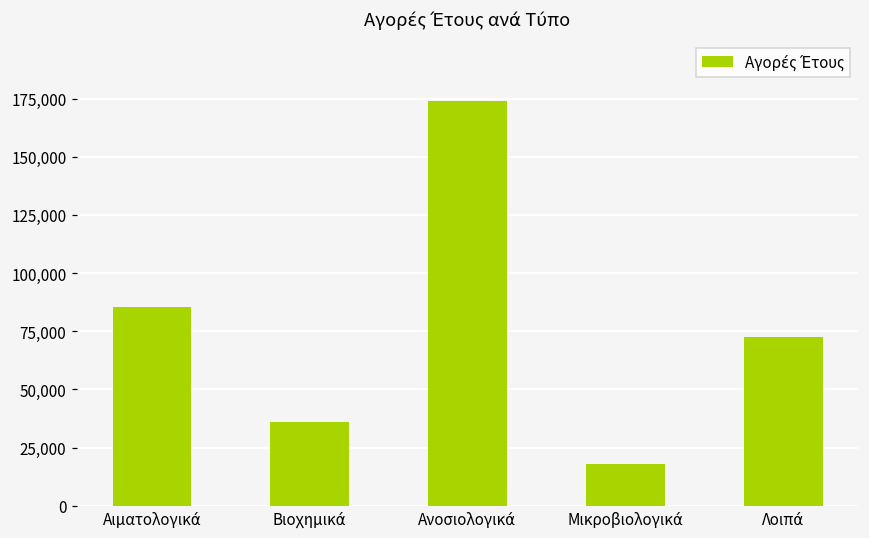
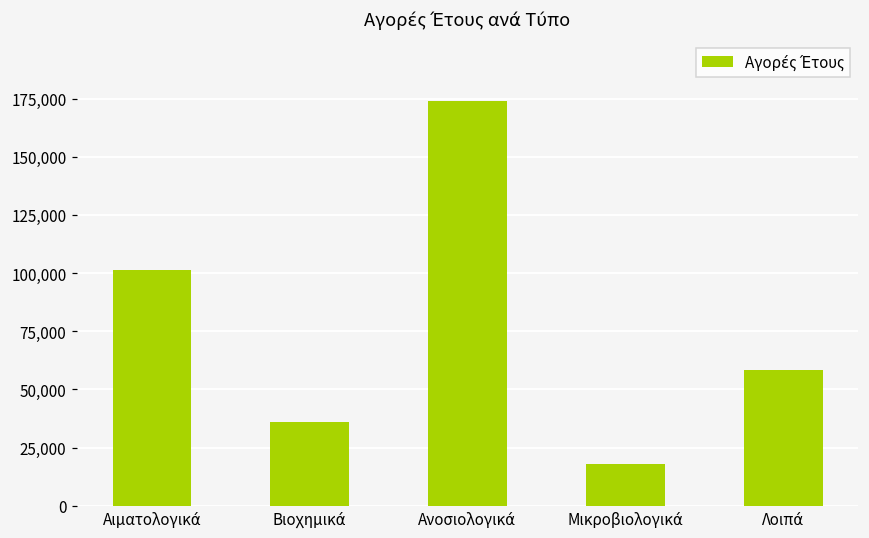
Αιματολογικά: 86,000 -> 101,000
Λοιπά: 72,000 -> 58,000
